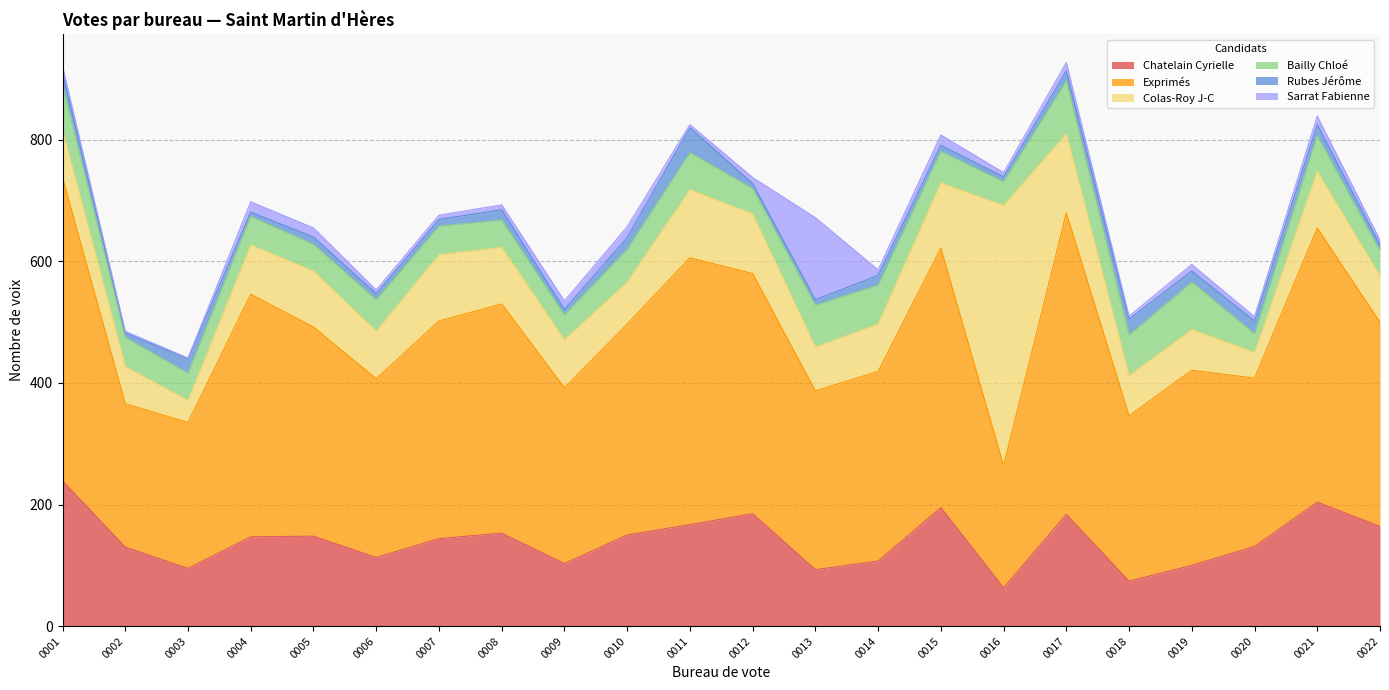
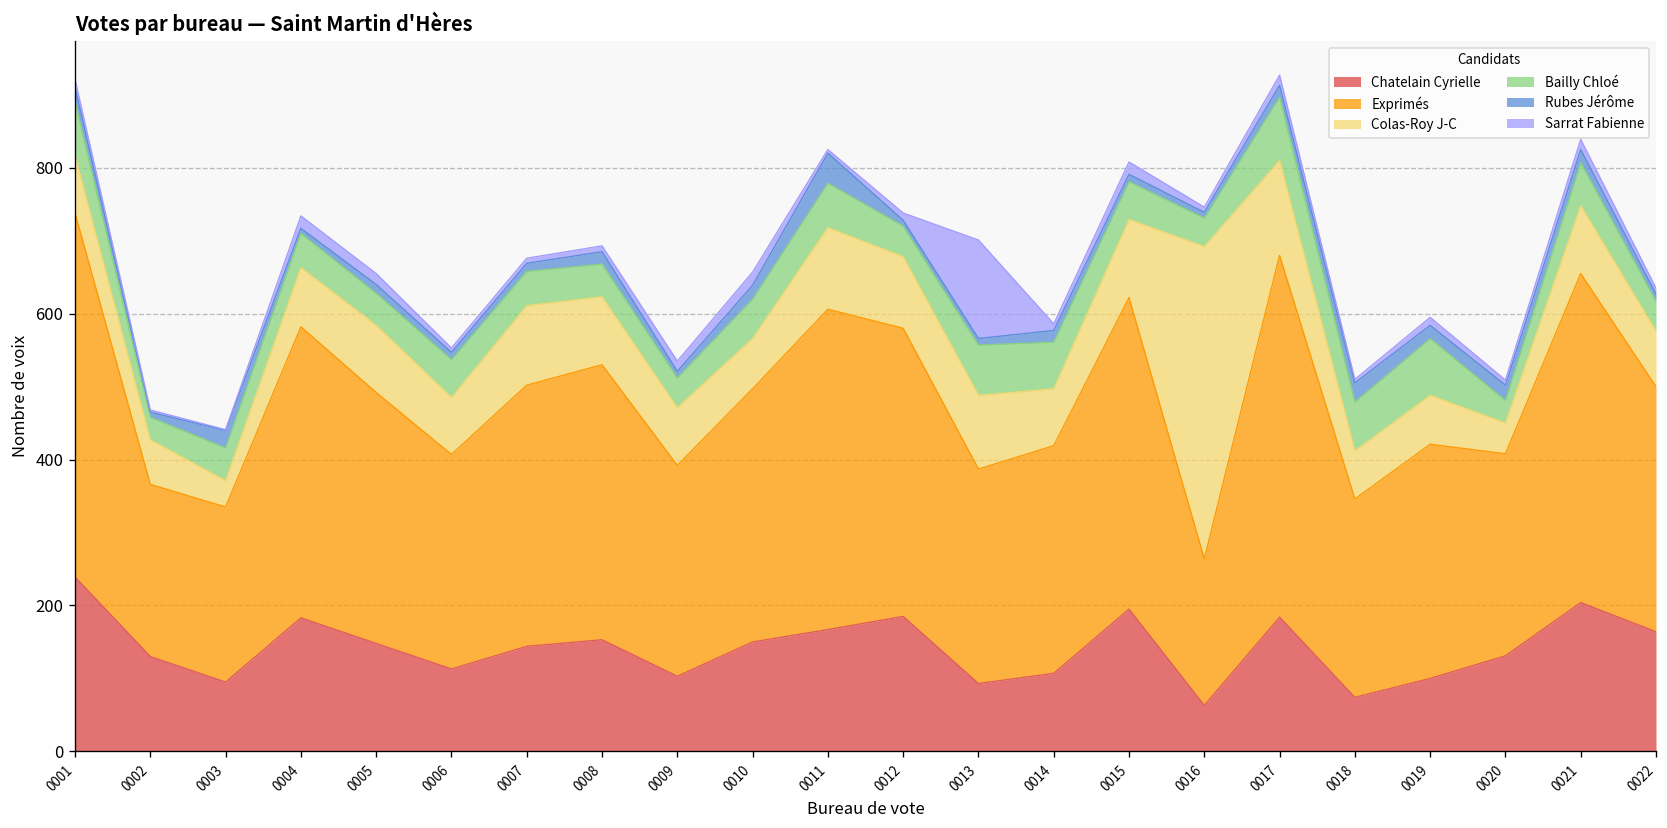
Bailly Chloé, 0002: 50 -> 30
Chatelain Cyrielle, 0004: 150 -> 180
Colas-Roy J-C, 0013: 70 -> 100
